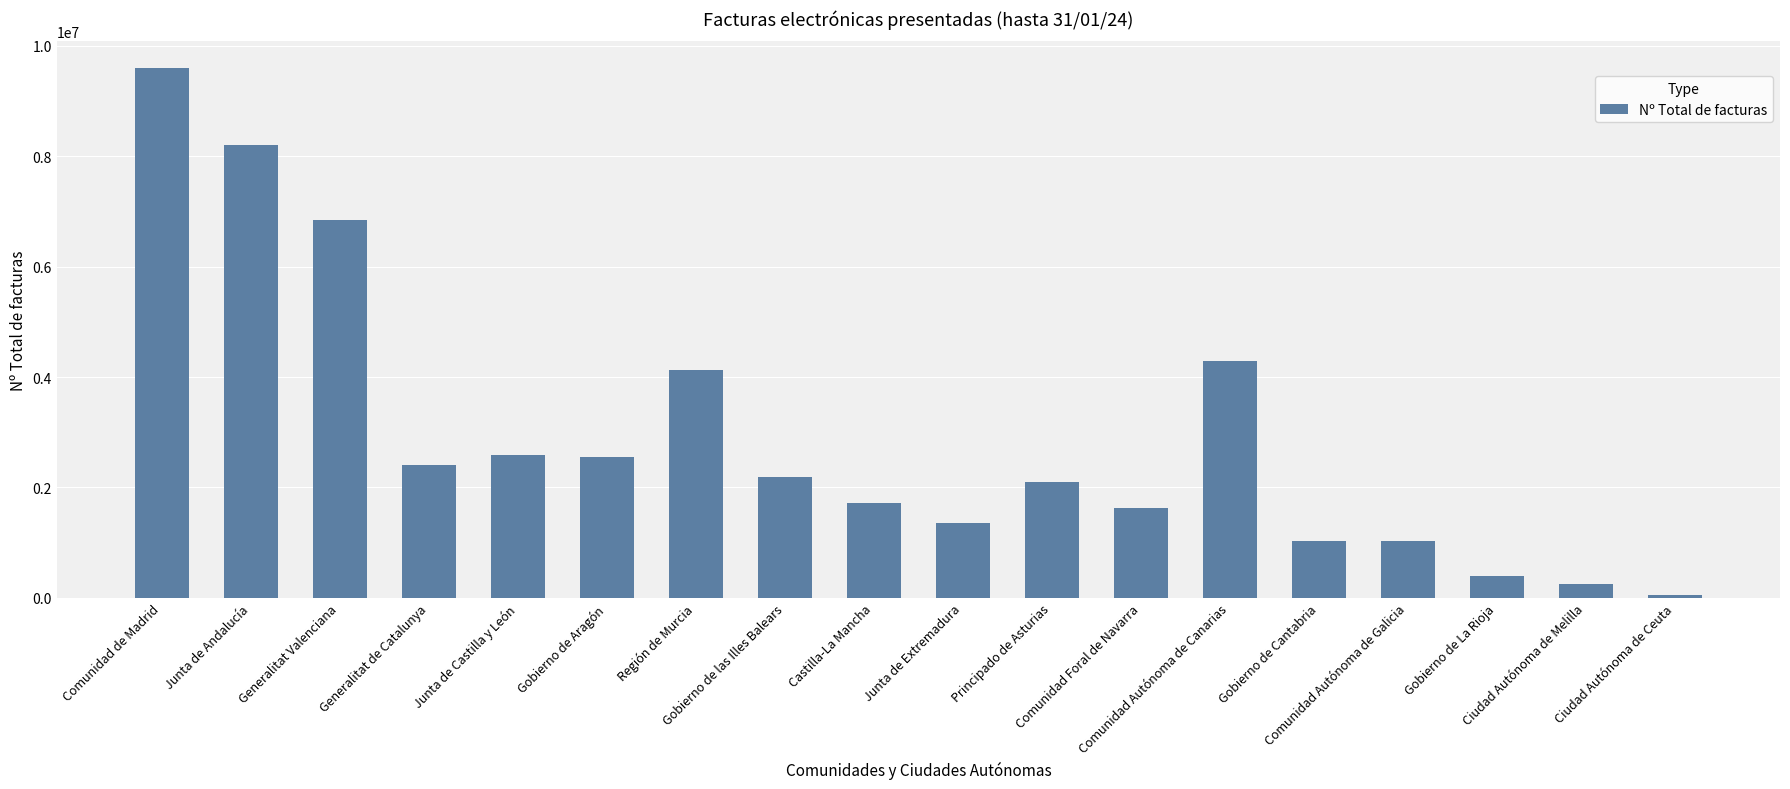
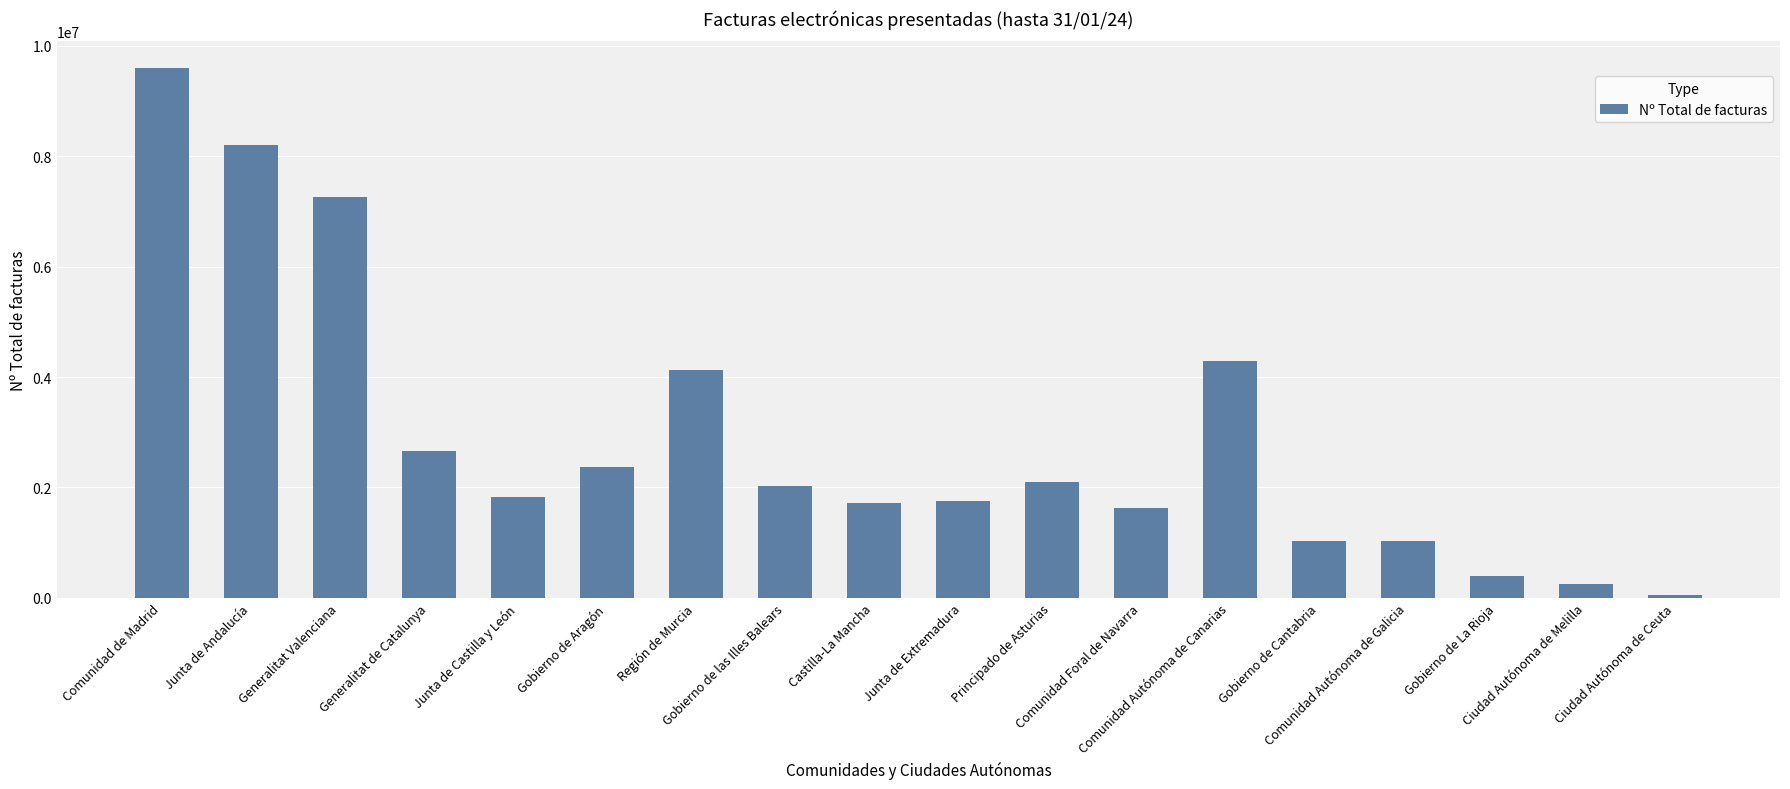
Generalitat Valenciana: 6800000 -> 7300000
Generalitat de Catalunya: 2400000 -> 2700000
Junta de Castilla y León: 2600000 -> 1800000
Gobierno de Aragón: 2600000 -> 2400000
Gobierno de las Illes Balears: 2200000 -> 2000000
Junta de Extremadura: 1400000 -> 1800000
